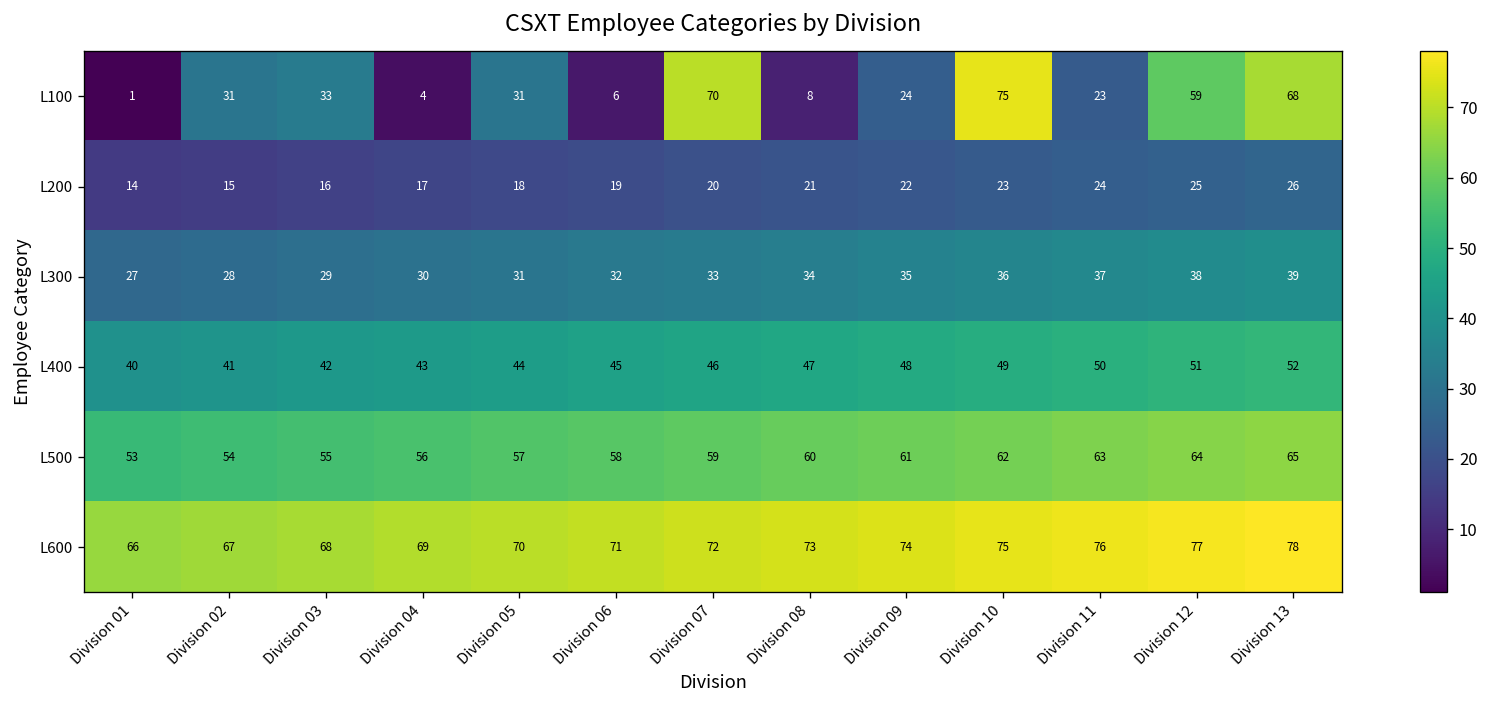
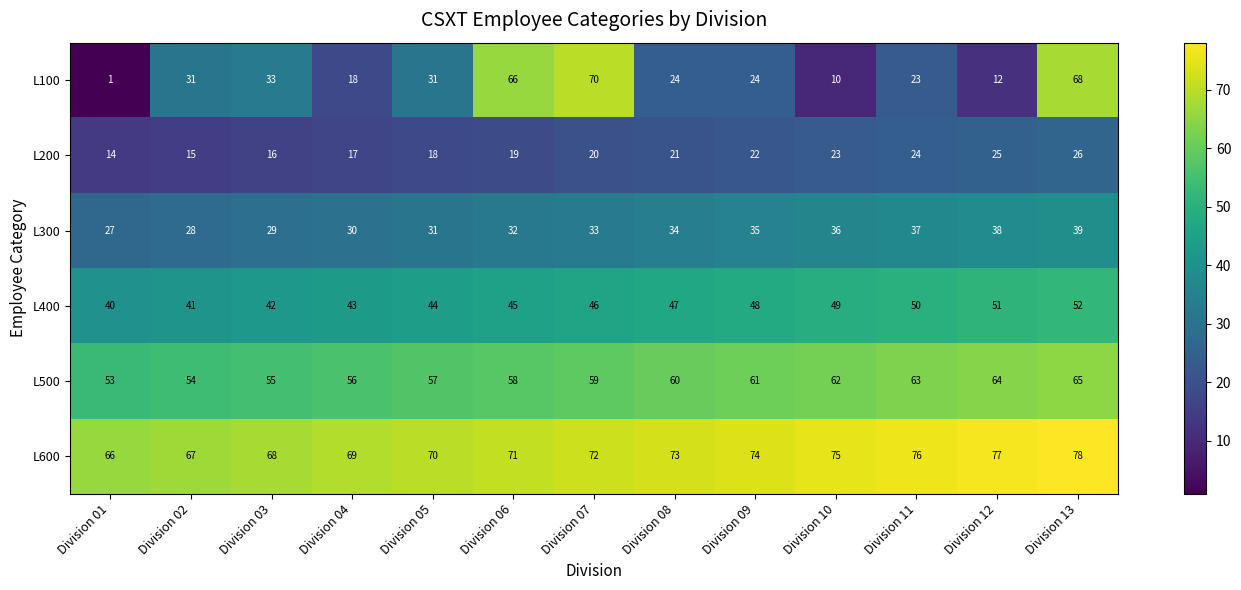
L100, Division 04: 4 -> 18
L100, Division 06: 6 -> 66
L100, Division 08: 8 -> 24
L100, Division 10: 75 -> 10
L100, Division 12: 59 -> 12
